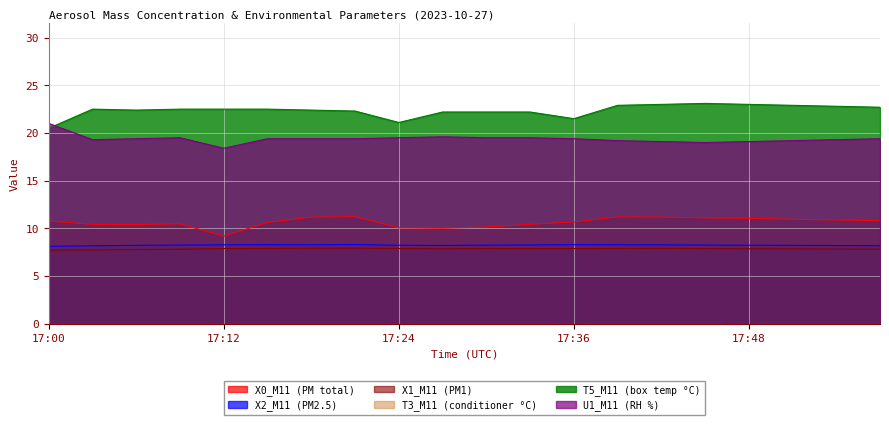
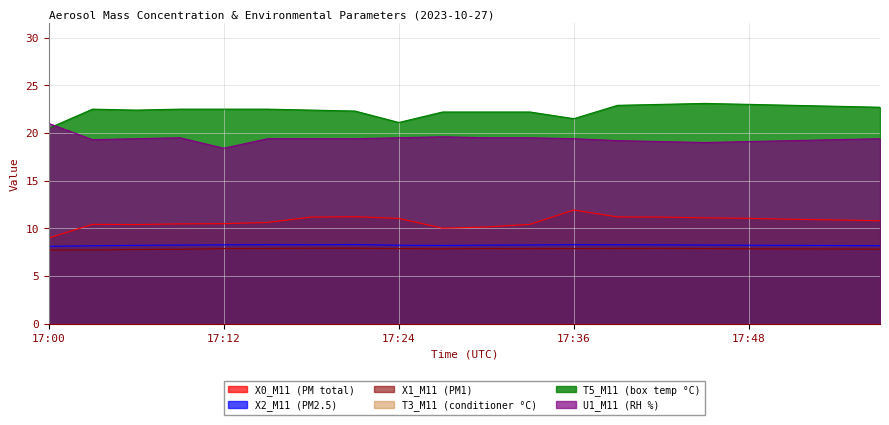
X0_M11 (PM total), 17:00: 11 -> 9
X0_M11 (PM total), 17:12: 9 -> 10
X0_M11 (PM total), 17:24: 10 -> 11
X0_M11 (PM total), 17:36: 11 -> 12
